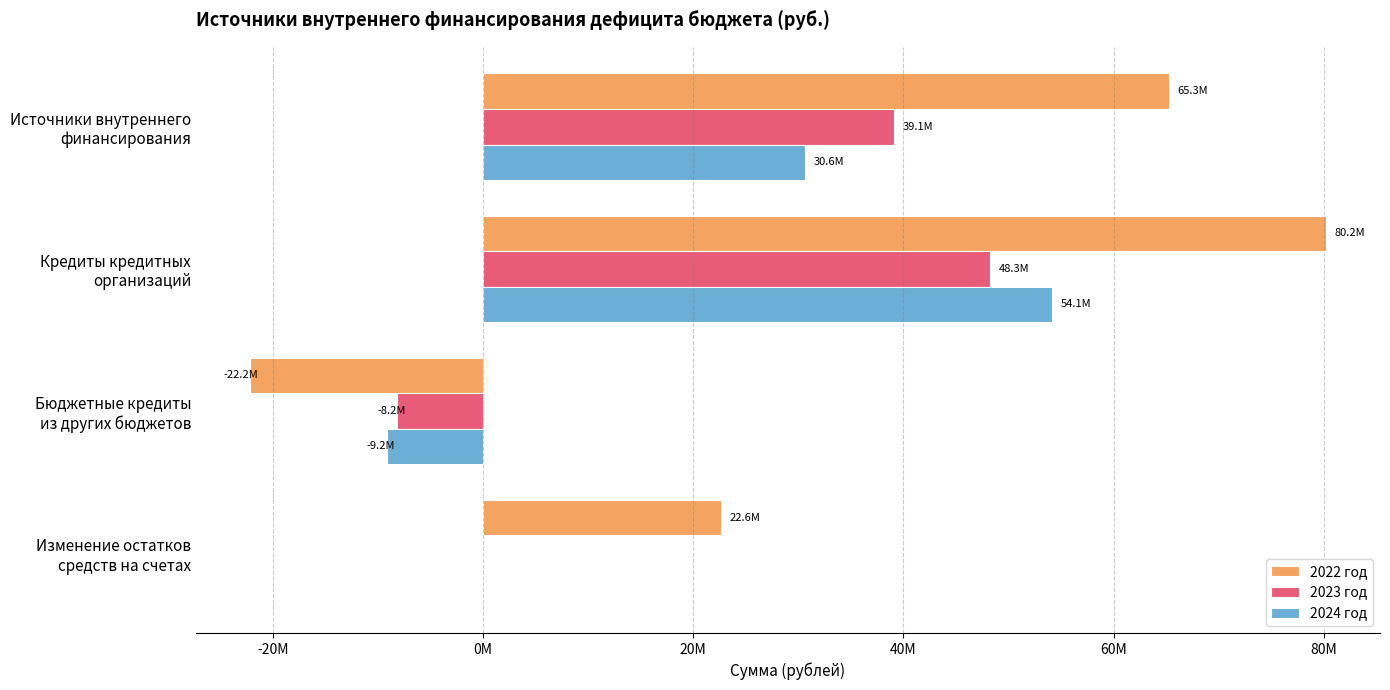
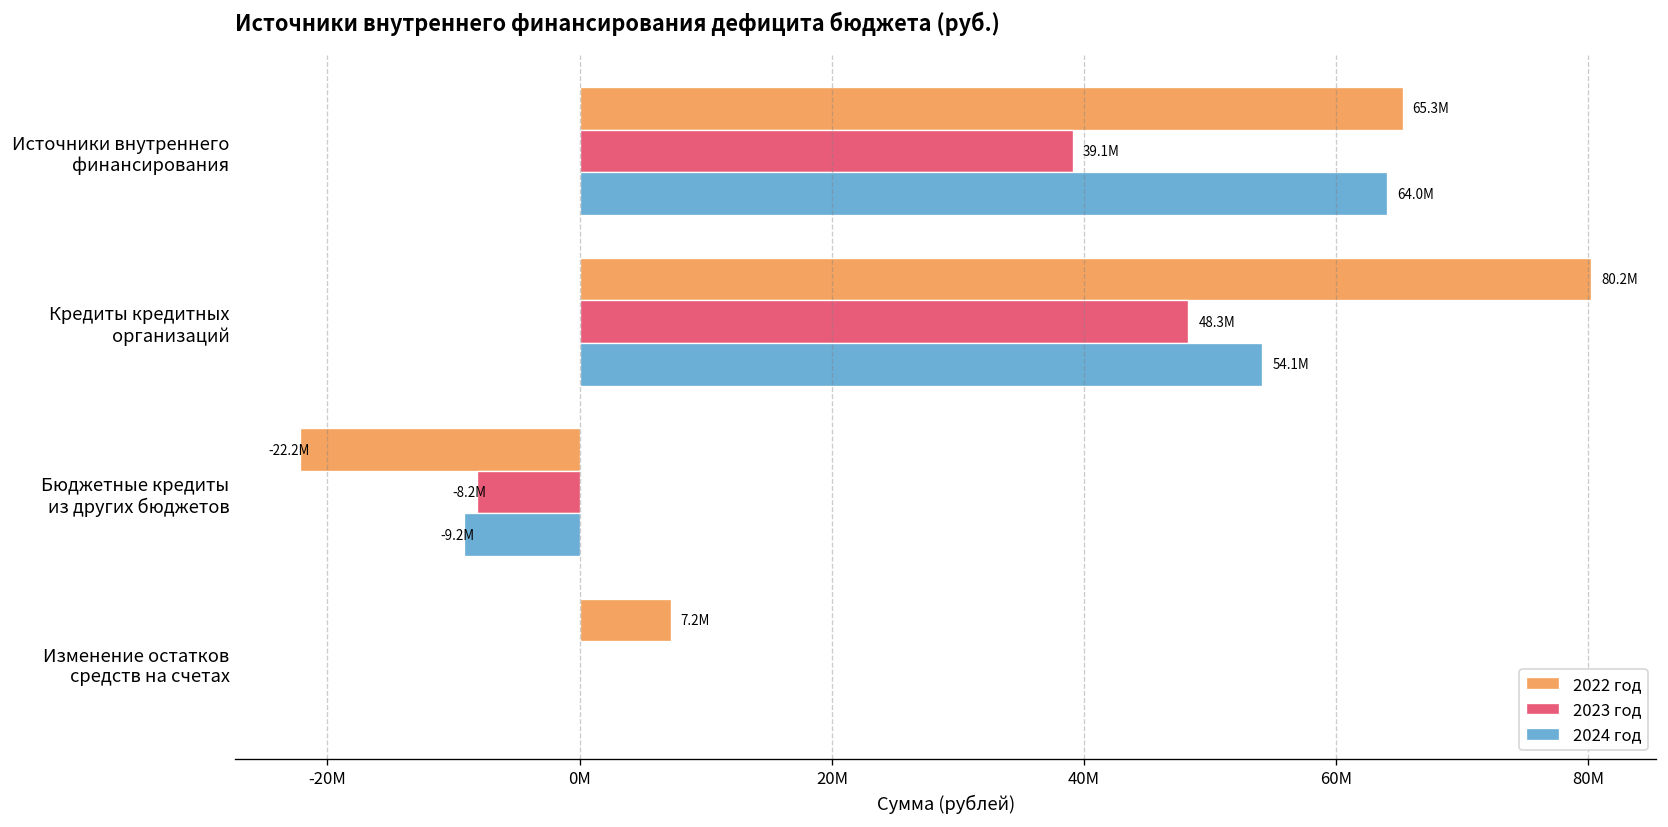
2024 год, Источники внутреннего финансирования: 30.6M -> 64.0M
2022 год, Изменение остатков средств на счетах: 22.6M -> 7.2M
